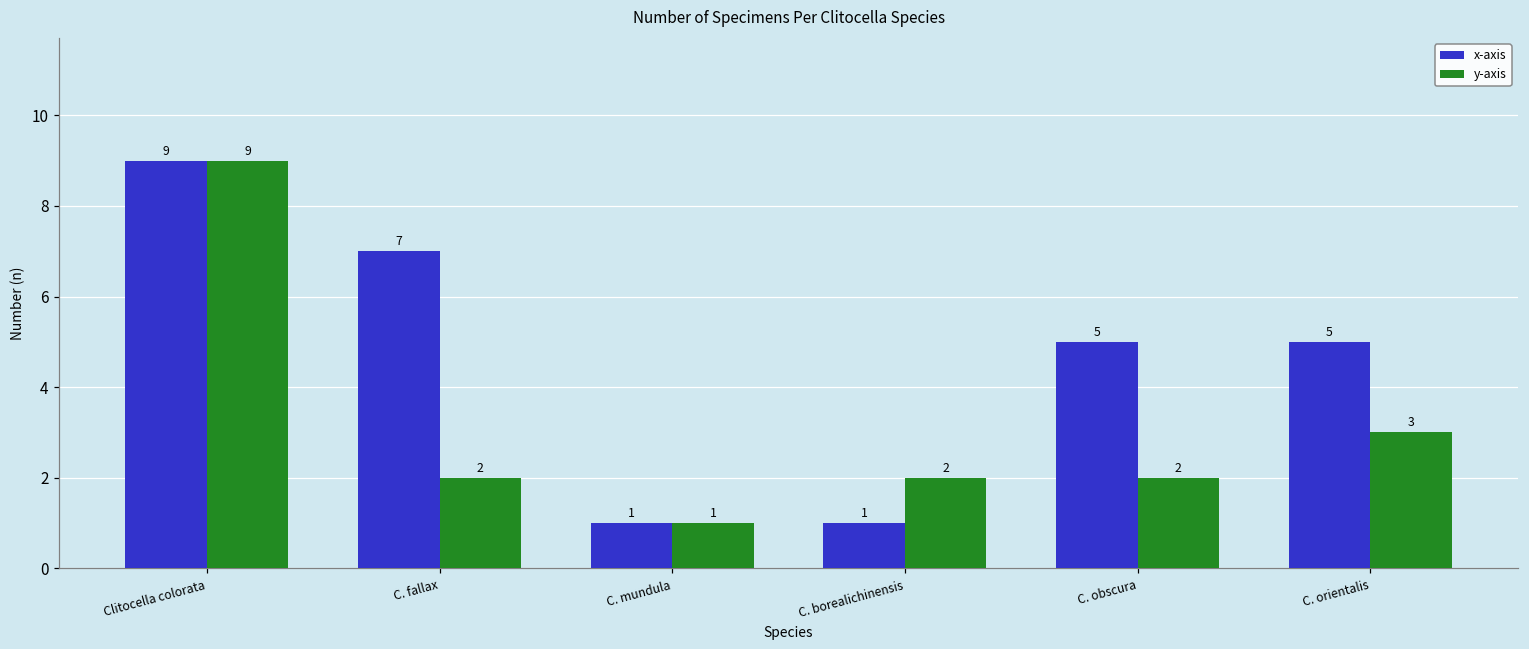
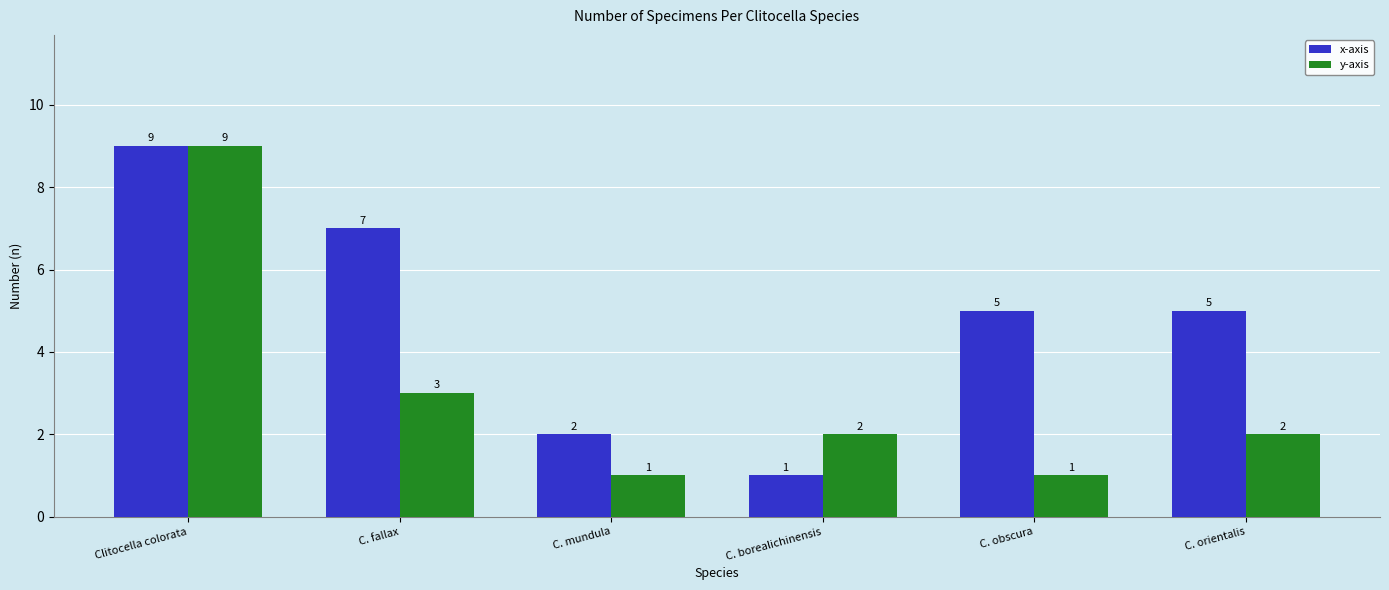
y-axis, C. fallax: 2 -> 3
x-axis, C. mundula: 1 -> 2
y-axis, C. obscura: 2 -> 1
y-axis, C. orientalis: 3 -> 2
